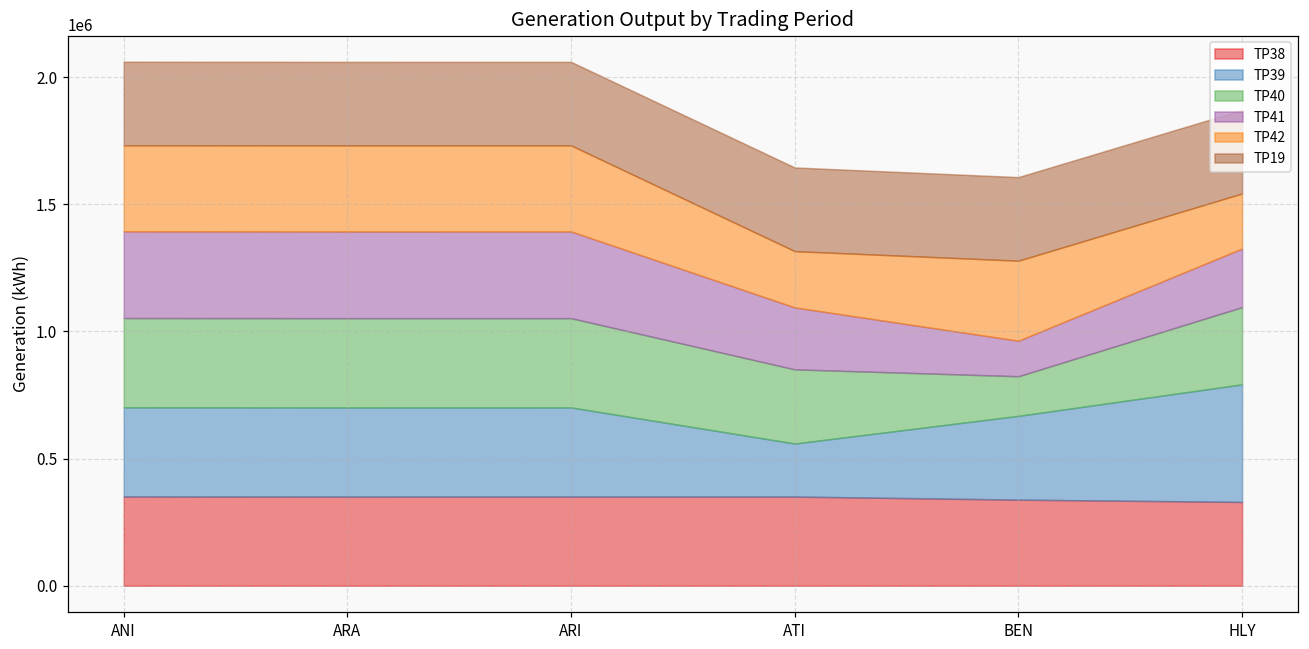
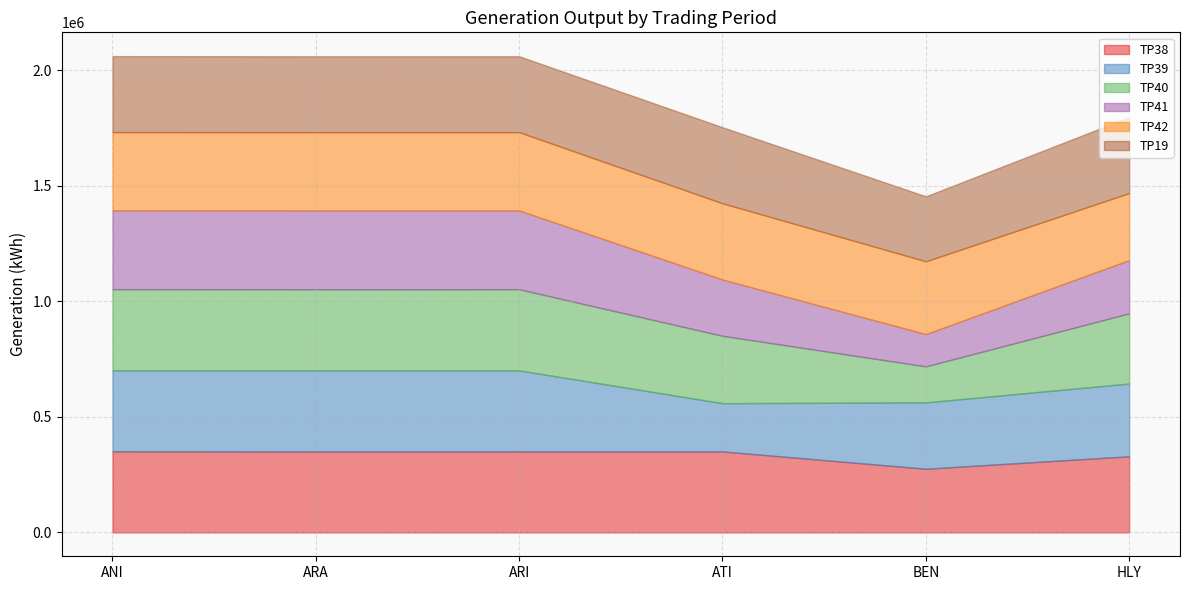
TP42, ATI: 220000 -> 330000
TP38, BEN: 340000 -> 280000
TP39, BEN: 330000 -> 290000
TP19, BEN: 330000 -> 280000
TP39, HLY: 460000 -> 310000
TP42, HLY: 220000 -> 290000
